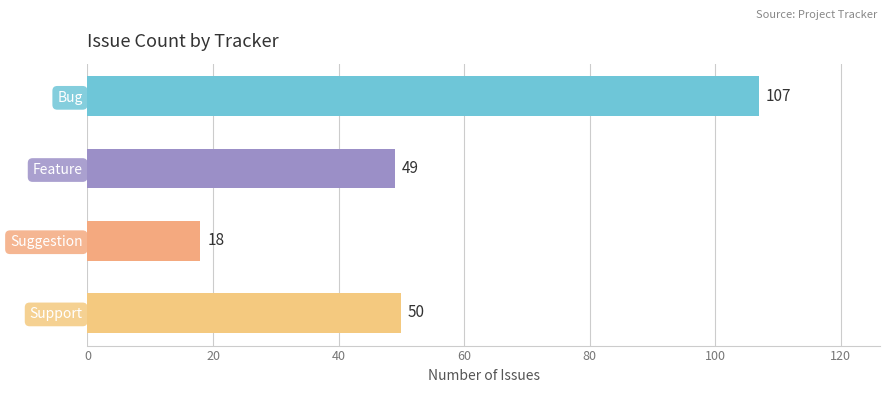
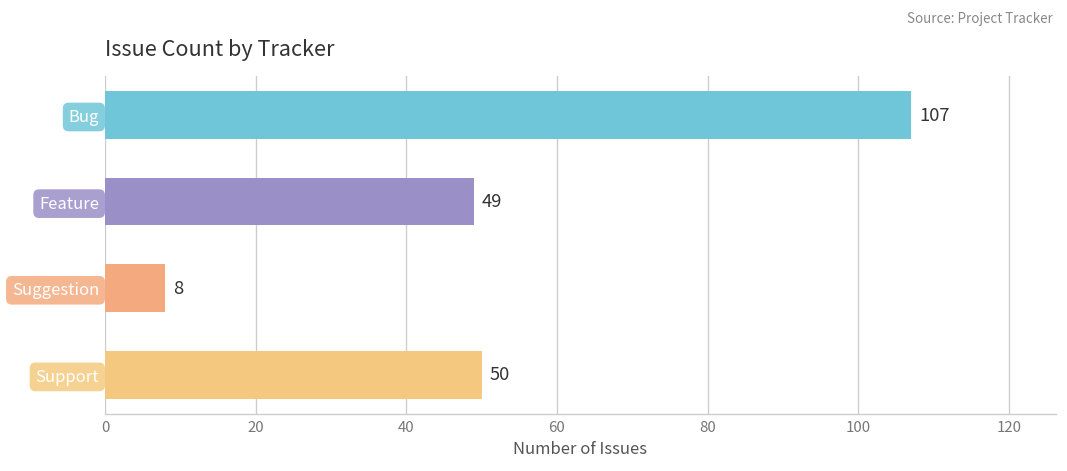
Suggestion: 18 -> 8
